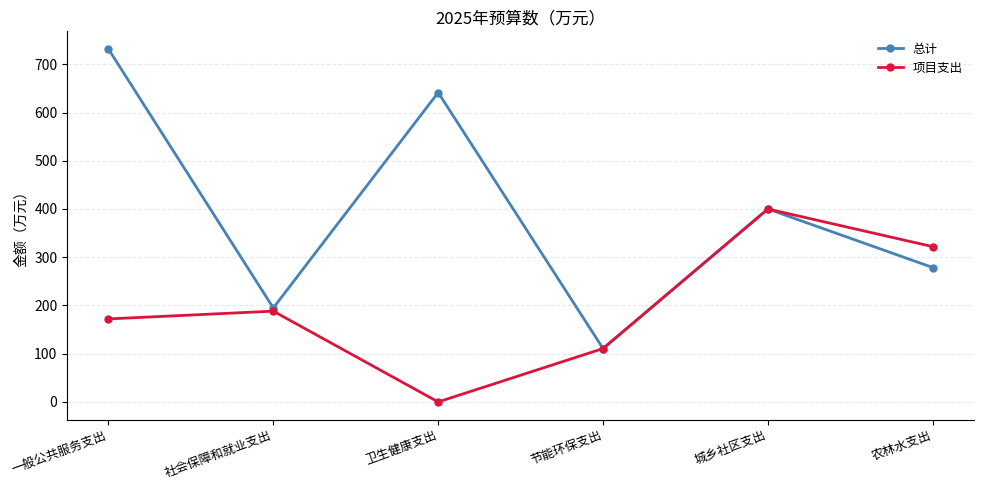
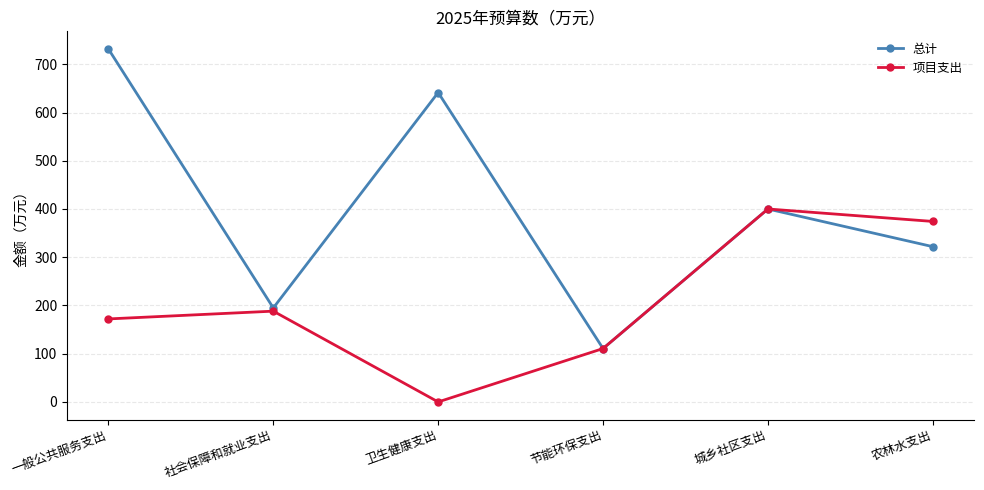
总计, 农林水支出: 280 -> 320
项目支出, 农林水支出: 320 -> 370
